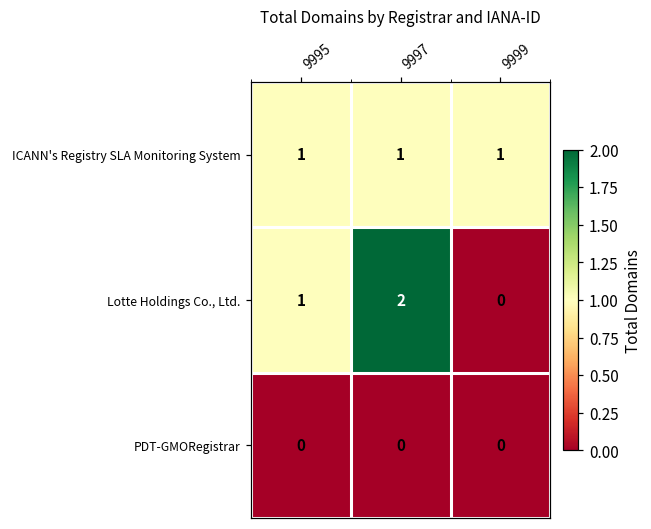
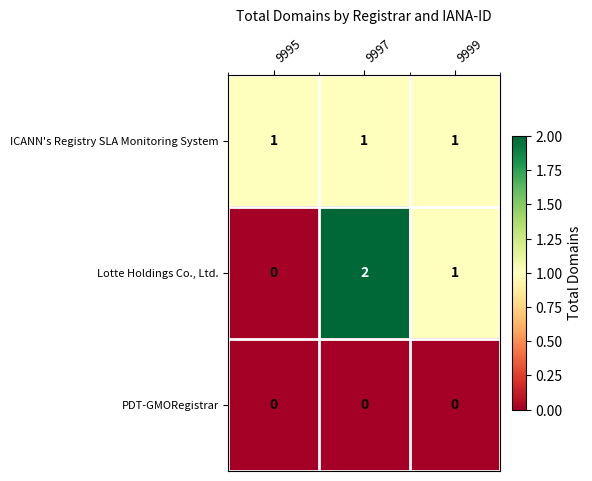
Lotte Holdings Co., Ltd., 9995: 1 -> 0
Lotte Holdings Co., Ltd., 9999: 0 -> 1
